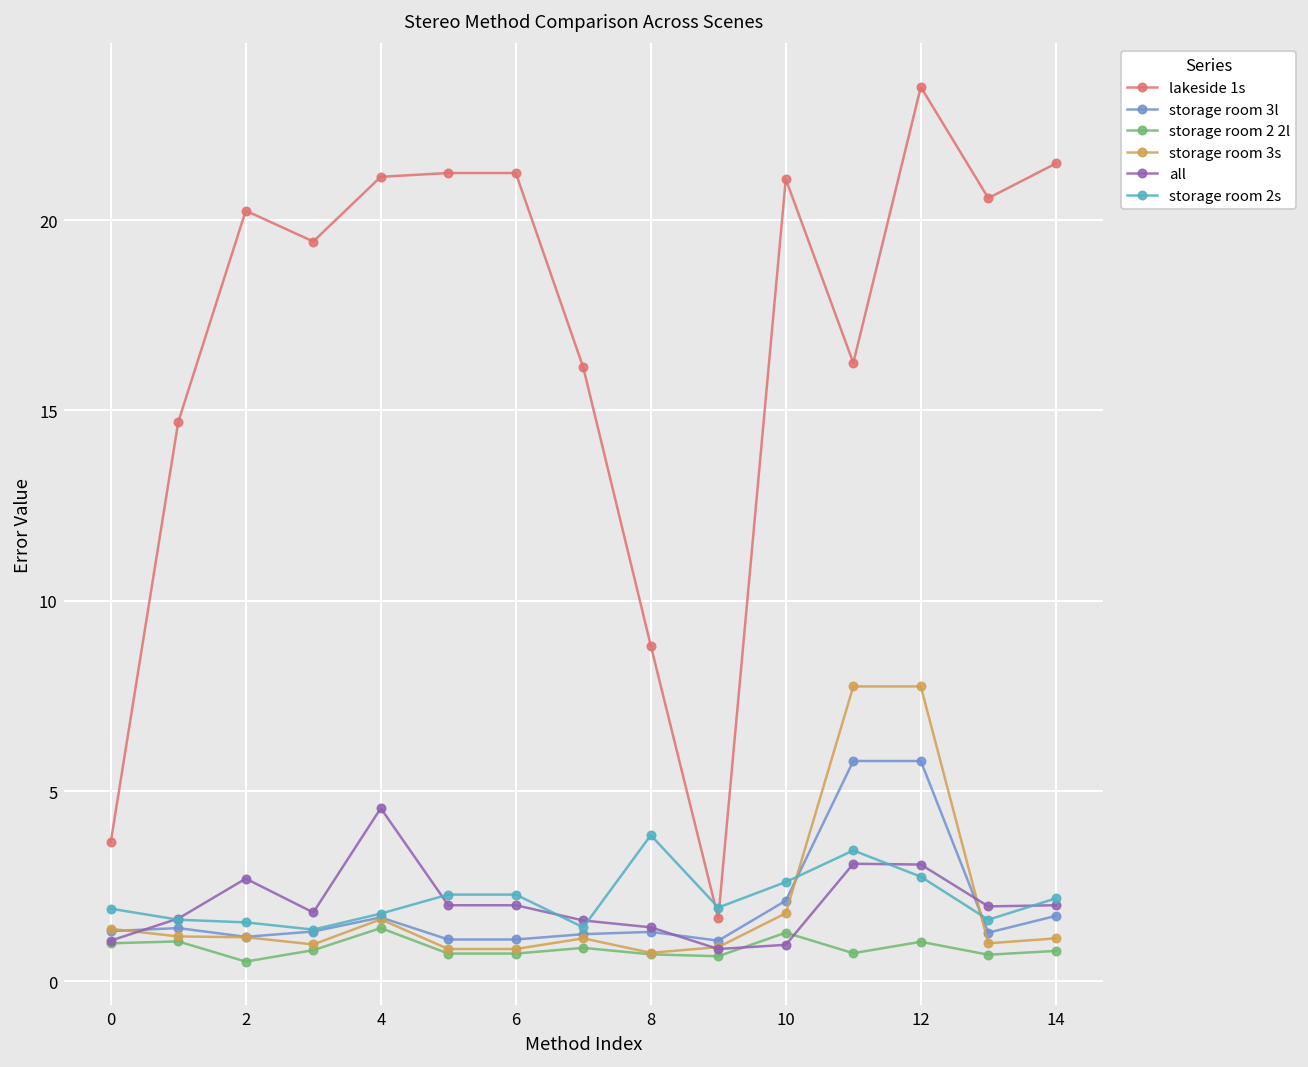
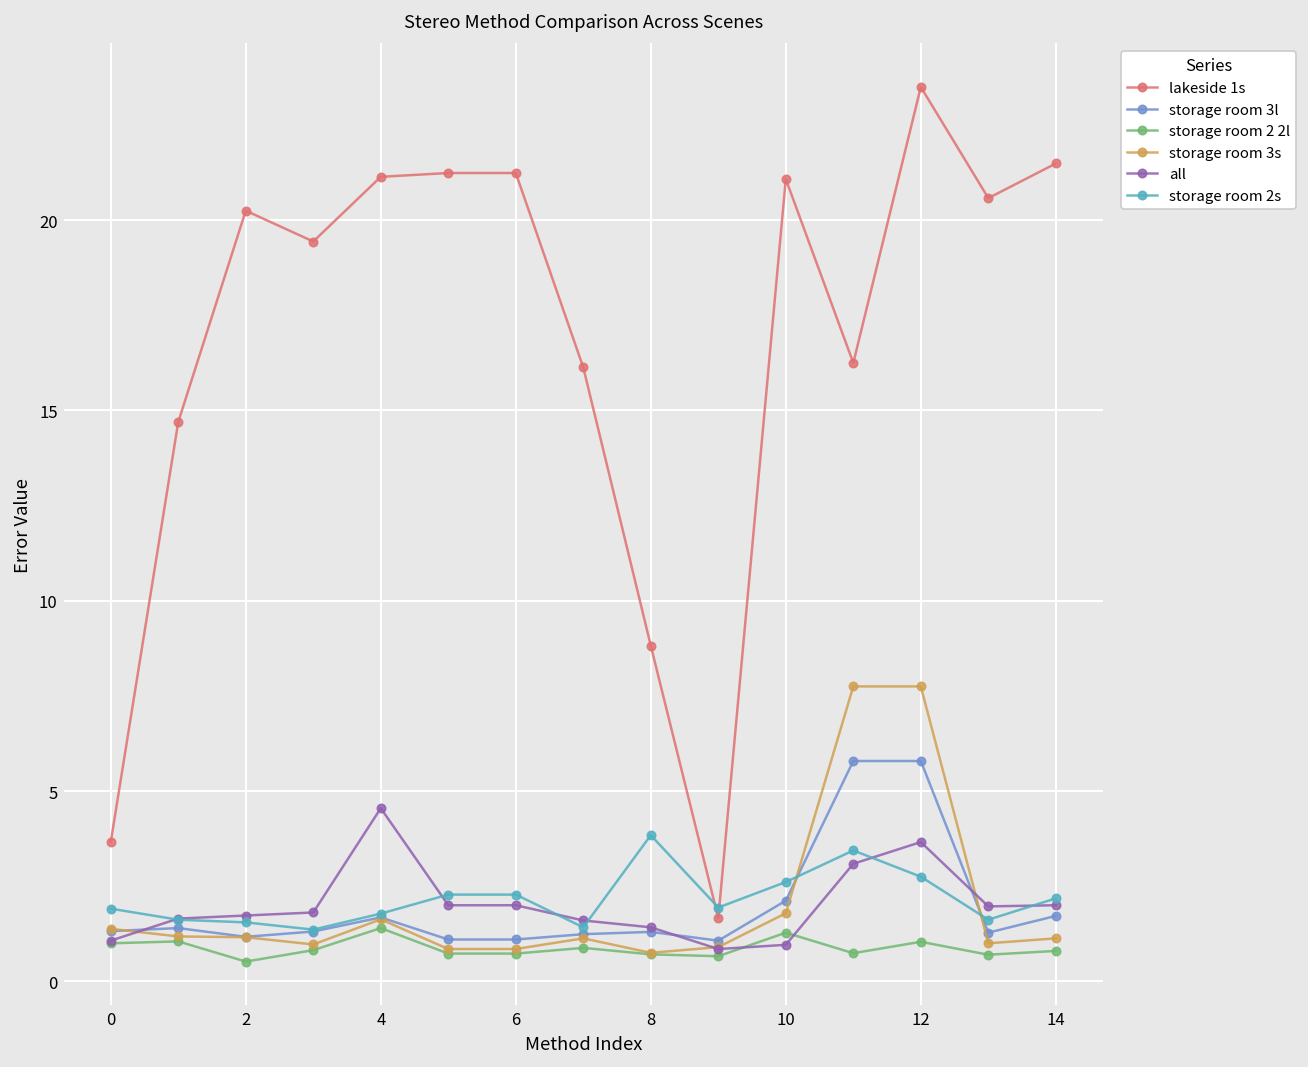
all, 2: 2.7 -> 1.7
all, 12: 3.1 -> 3.7
